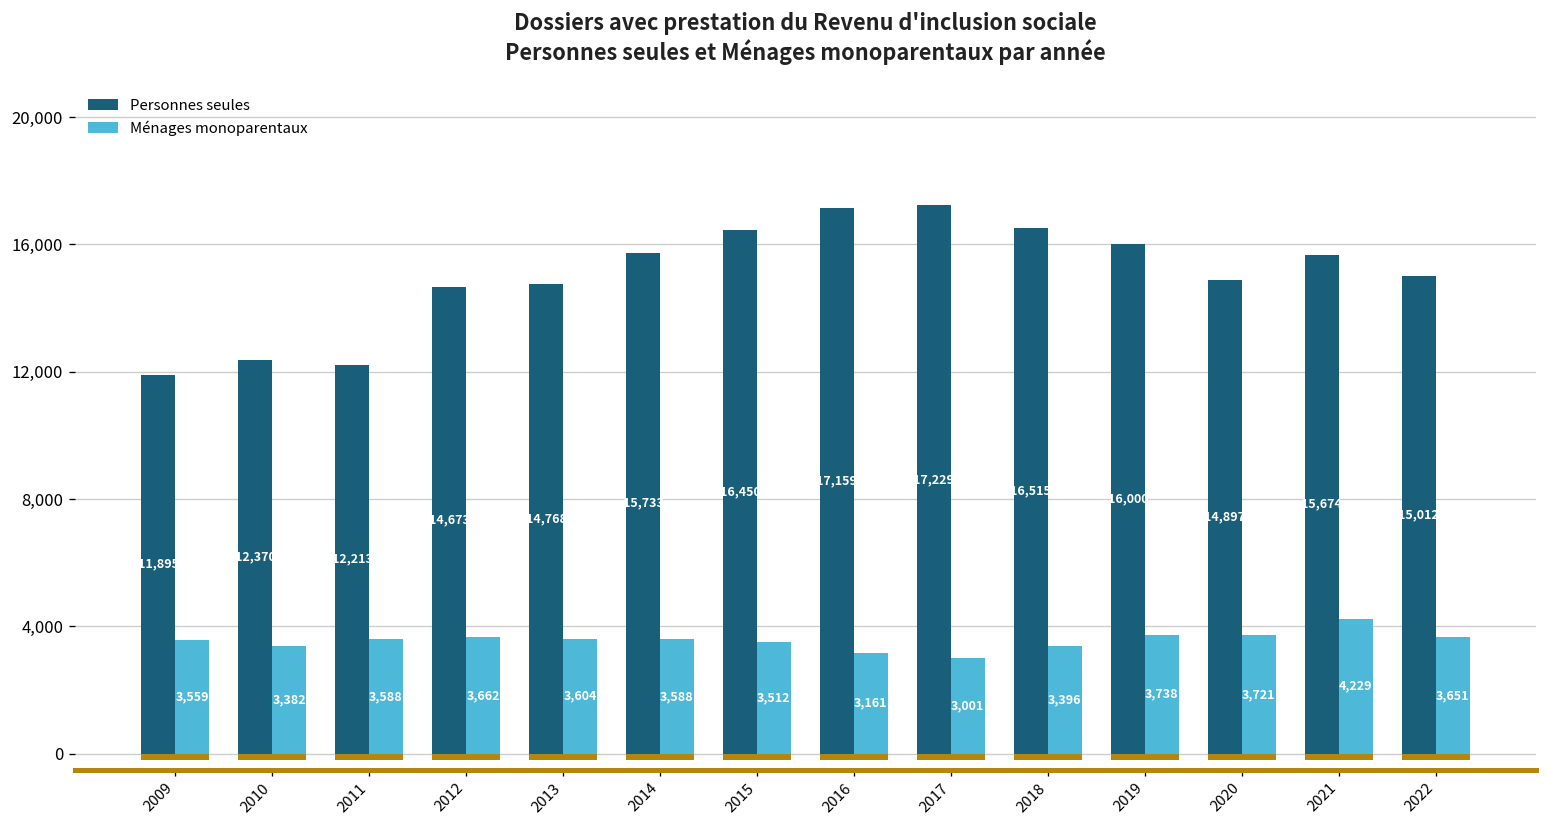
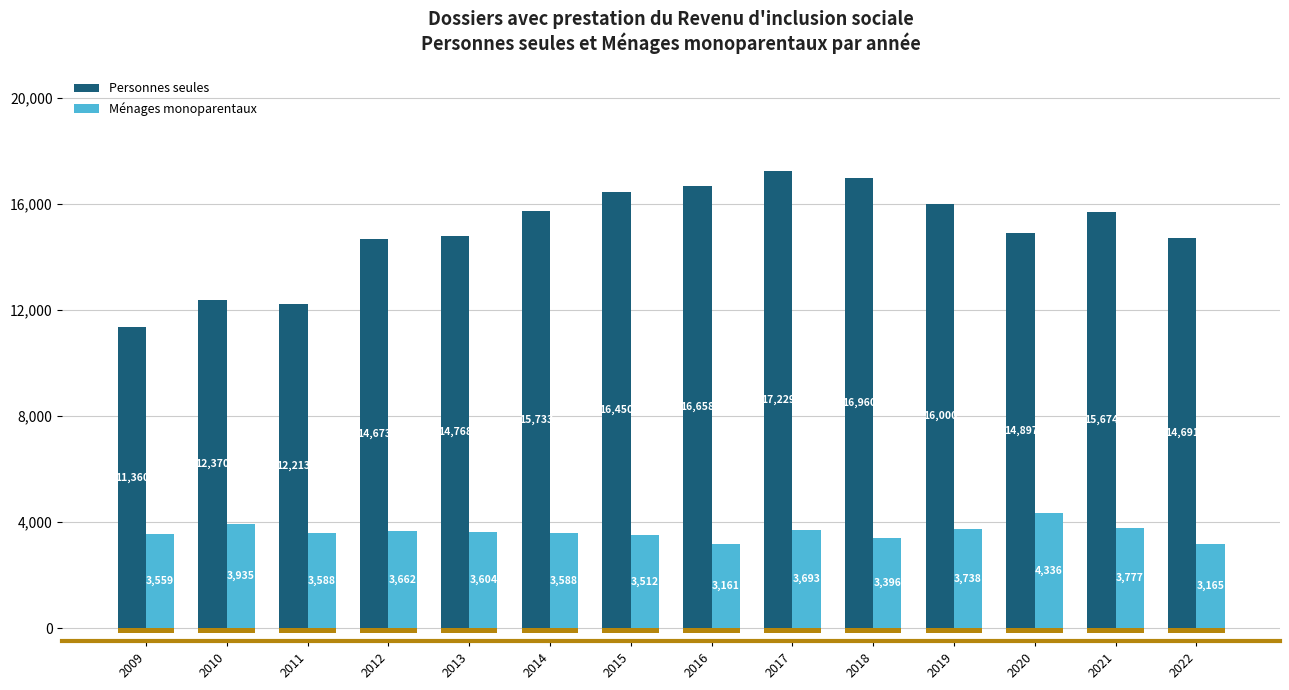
Personnes seules, 2009: 11,895 -> 11,360
Ménages monoparentaux, 2010: 3,382 -> 3,935
Personnes seules, 2016: 17,159 -> 16,658
Ménages monoparentaux, 2017: 3,001 -> 3,693
Personnes seules, 2018: 16,515 -> 16,960
Ménages monoparentaux, 2020: 3,721 -> 4,336
Ménages monoparentaux, 2021: 4,229 -> 3,777
Personnes seules, 2022: 15,012 -> 14,691
Ménages monoparentaux, 2022: 3,651 -> 3,165
